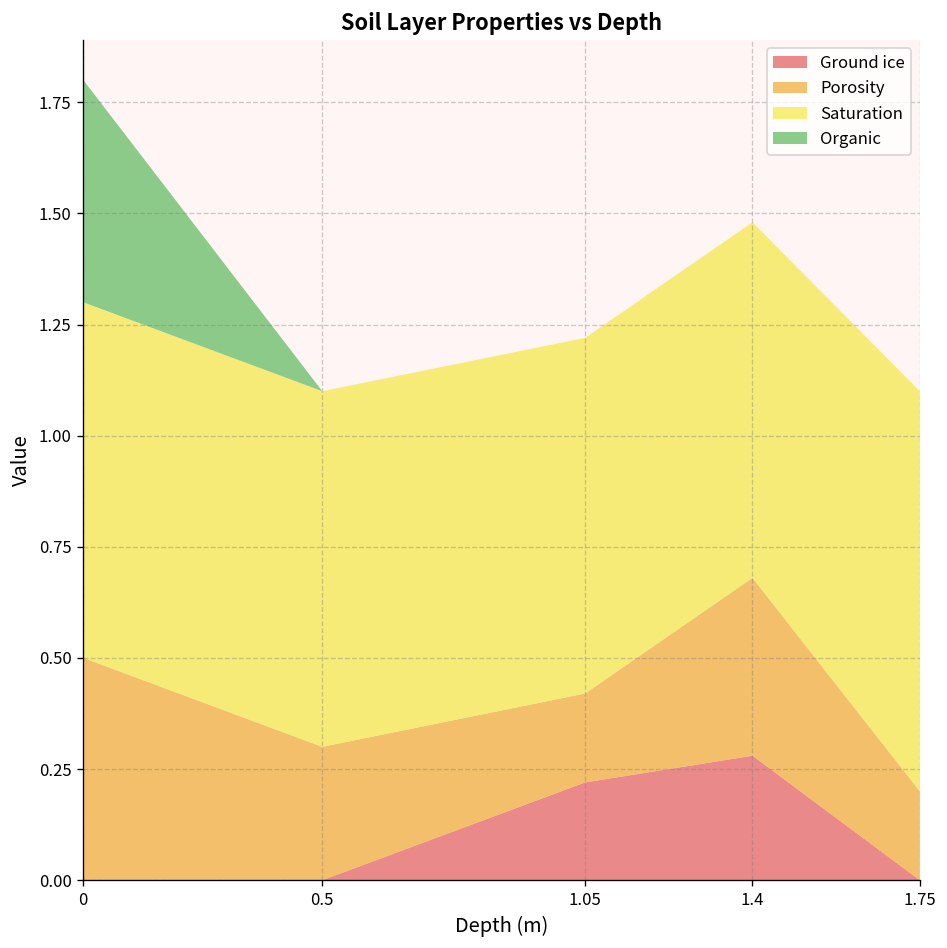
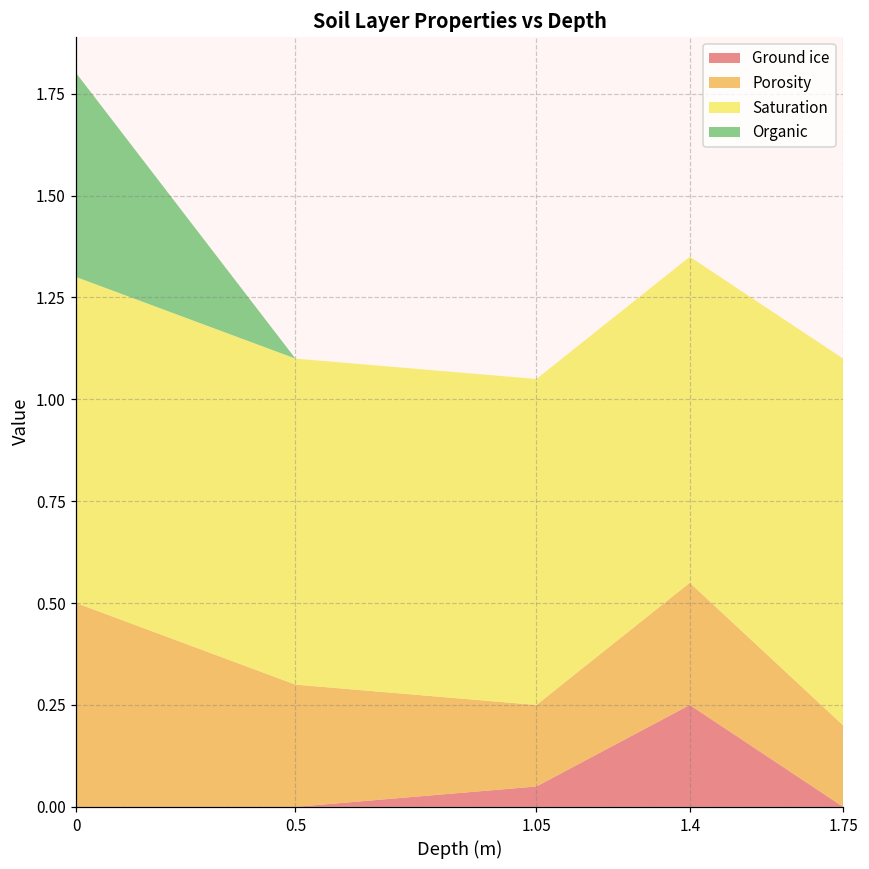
Ground ice, 1.05: 0.22 -> 0.05
Ground ice, 1.4: 0.28 -> 0.25
Porosity, 1.4: 0.4 -> 0.3
